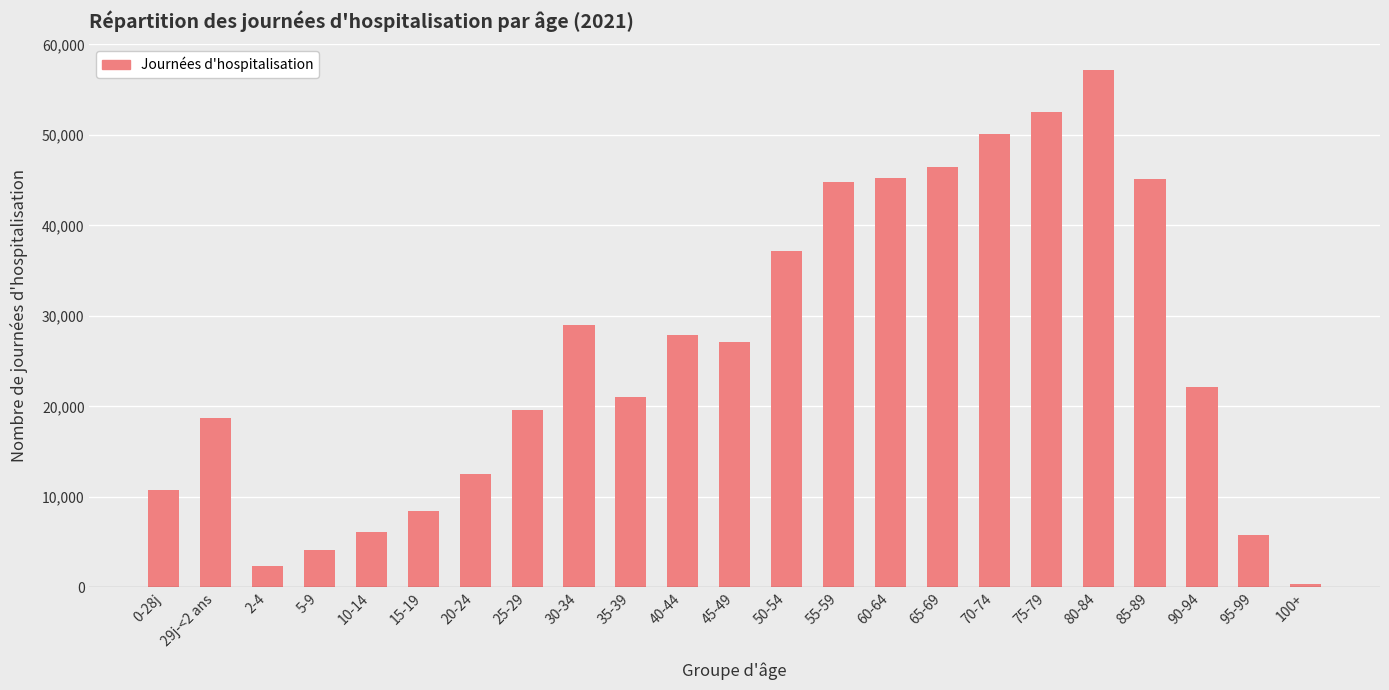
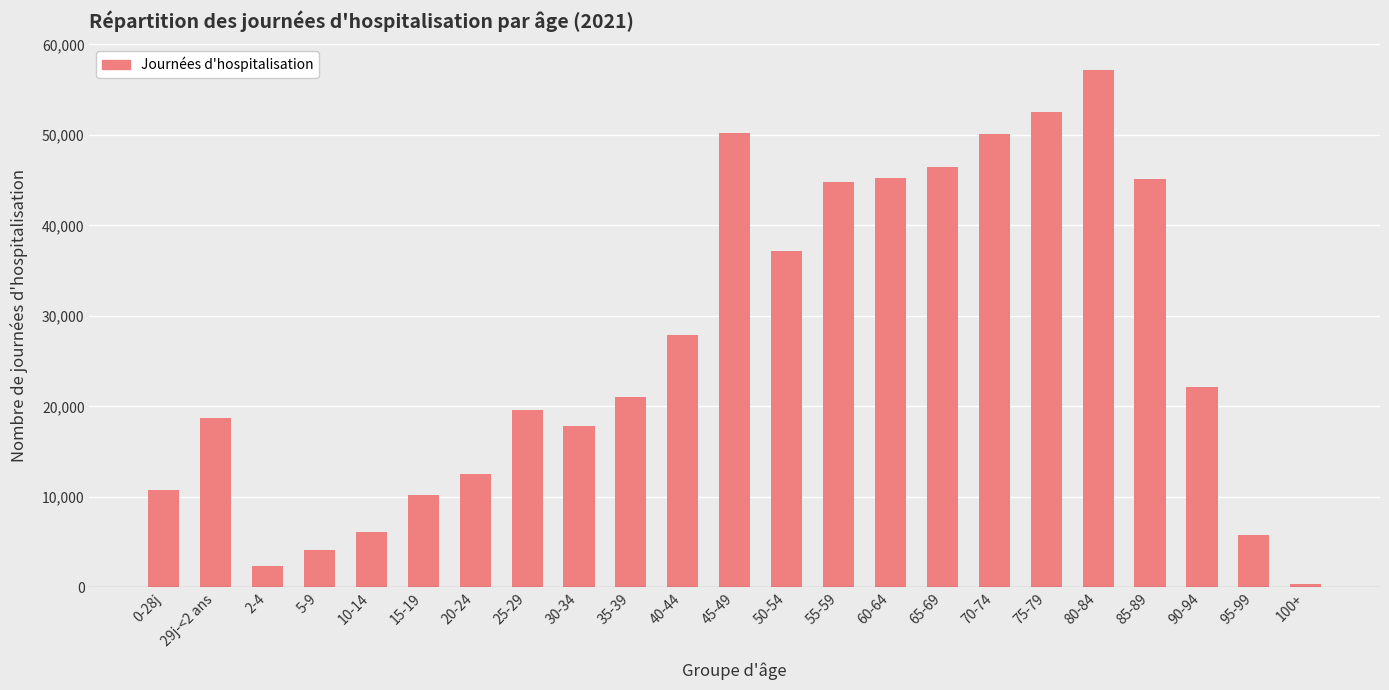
15-19: 8,000 -> 10,000
30-34: 29,000 -> 18,000
45-49: 27,000 -> 50,000
